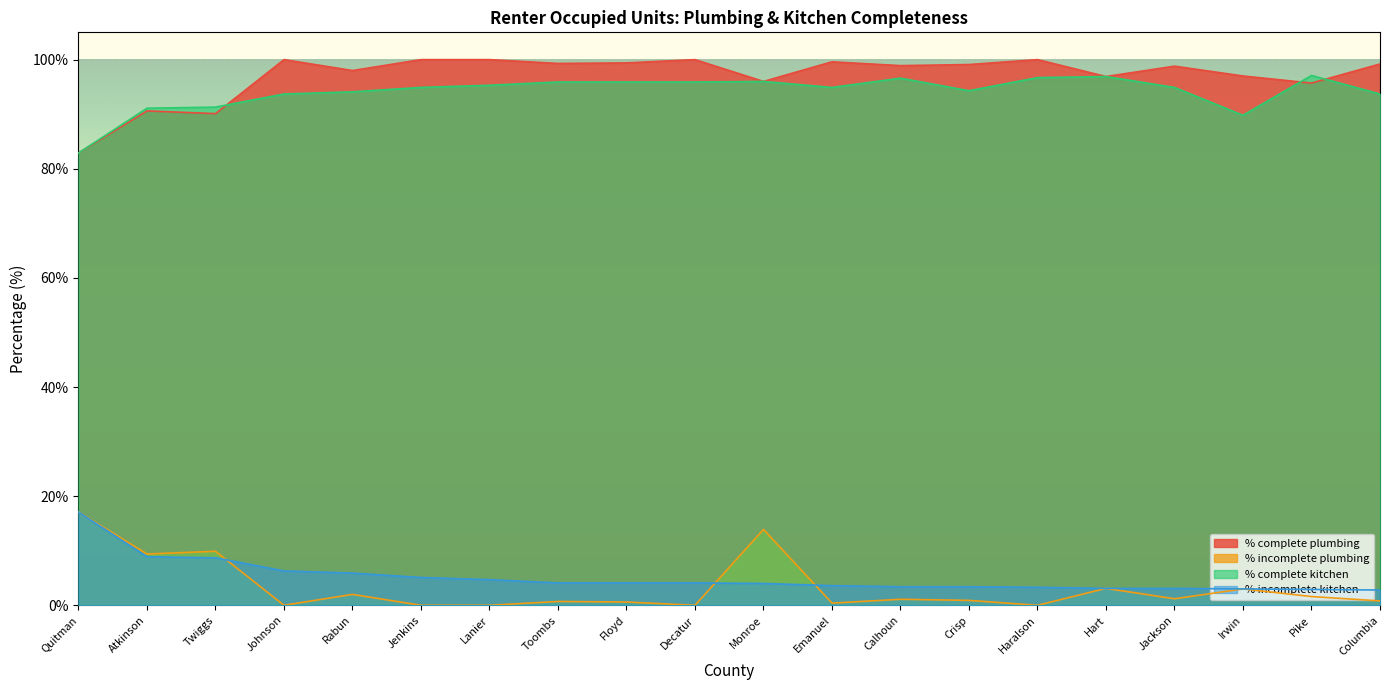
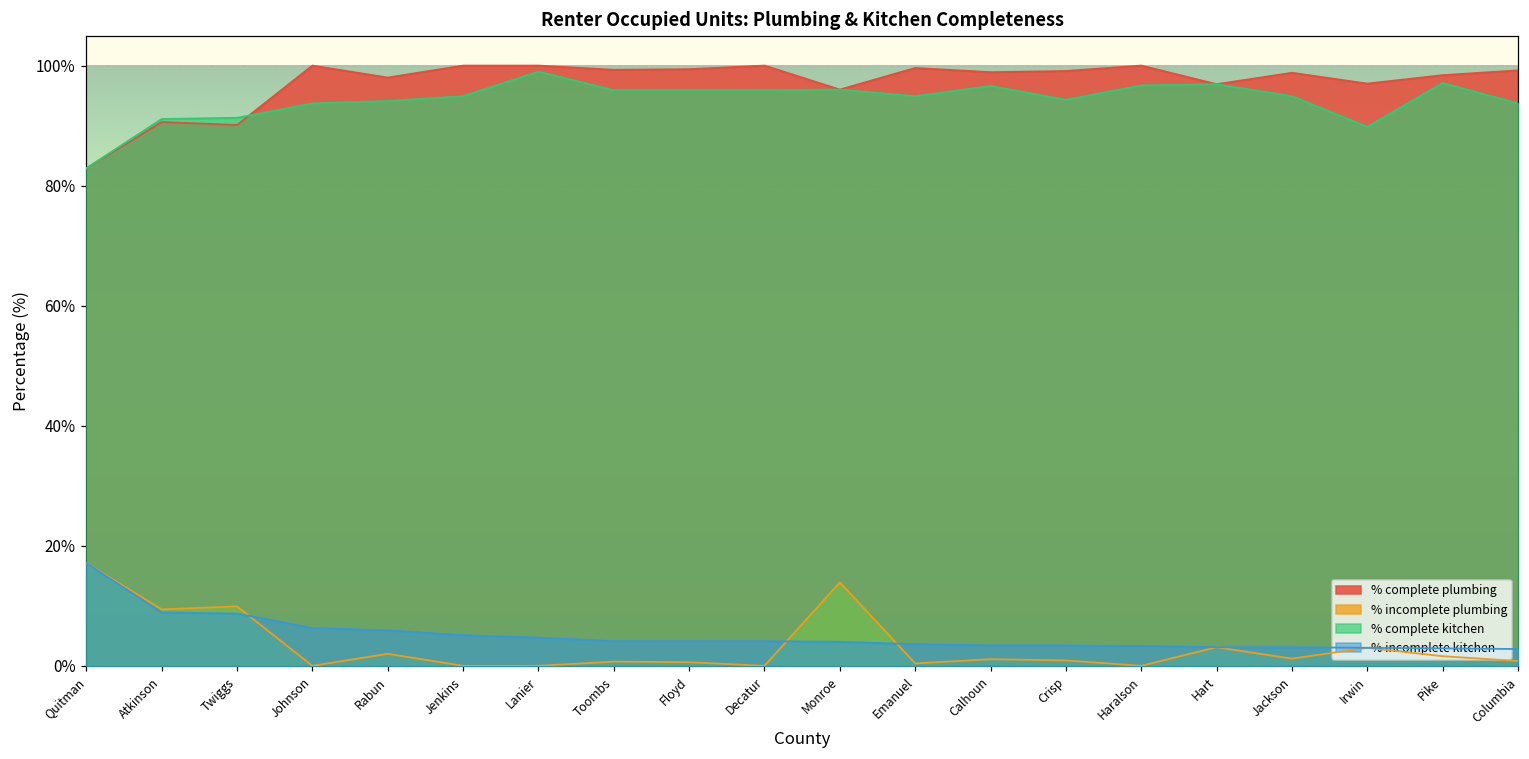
% complete kitchen, Lanier: 95% -> 99%
% complete plumbing, Pike: 96% -> 98%
